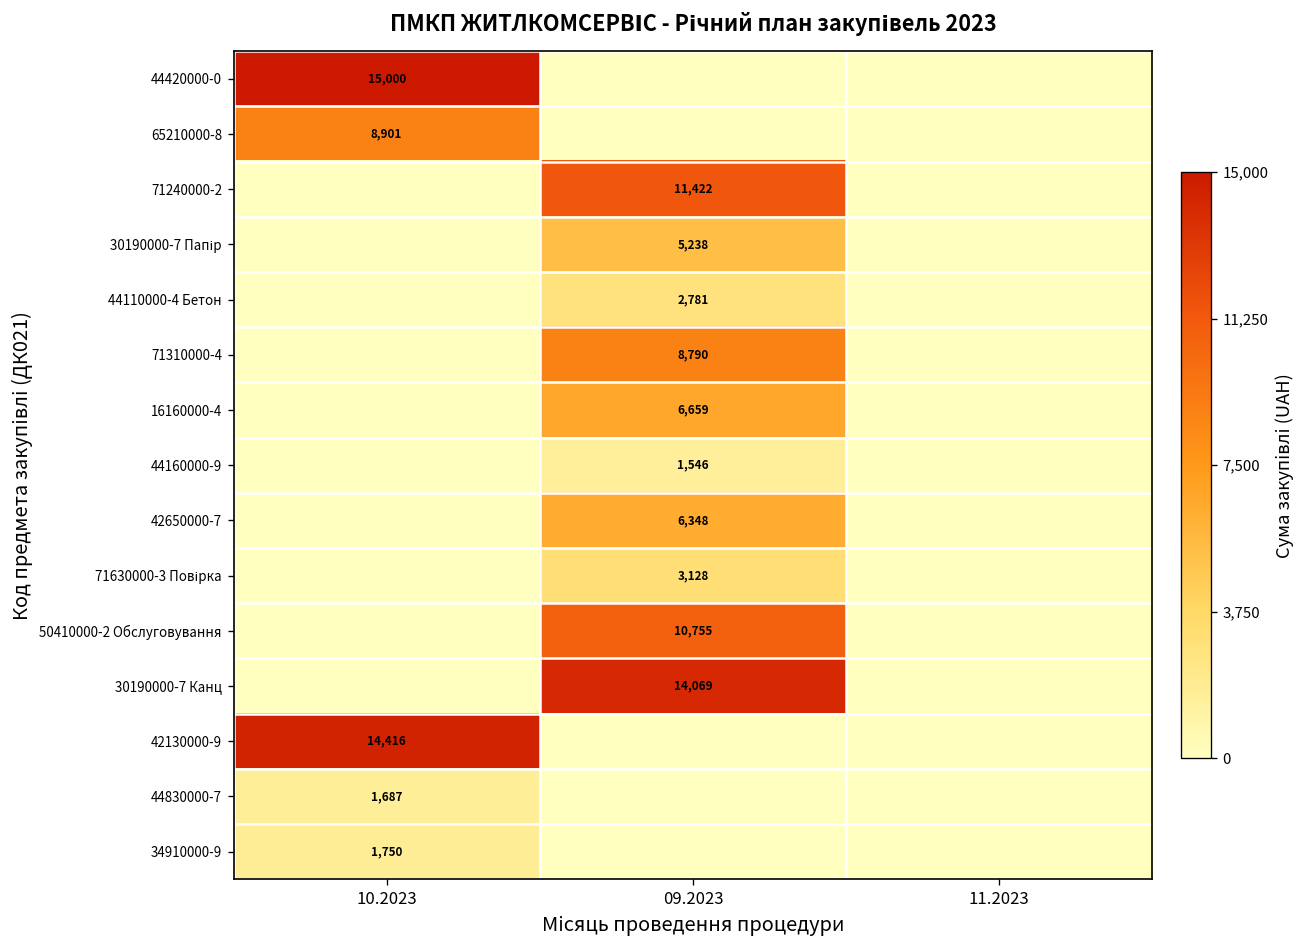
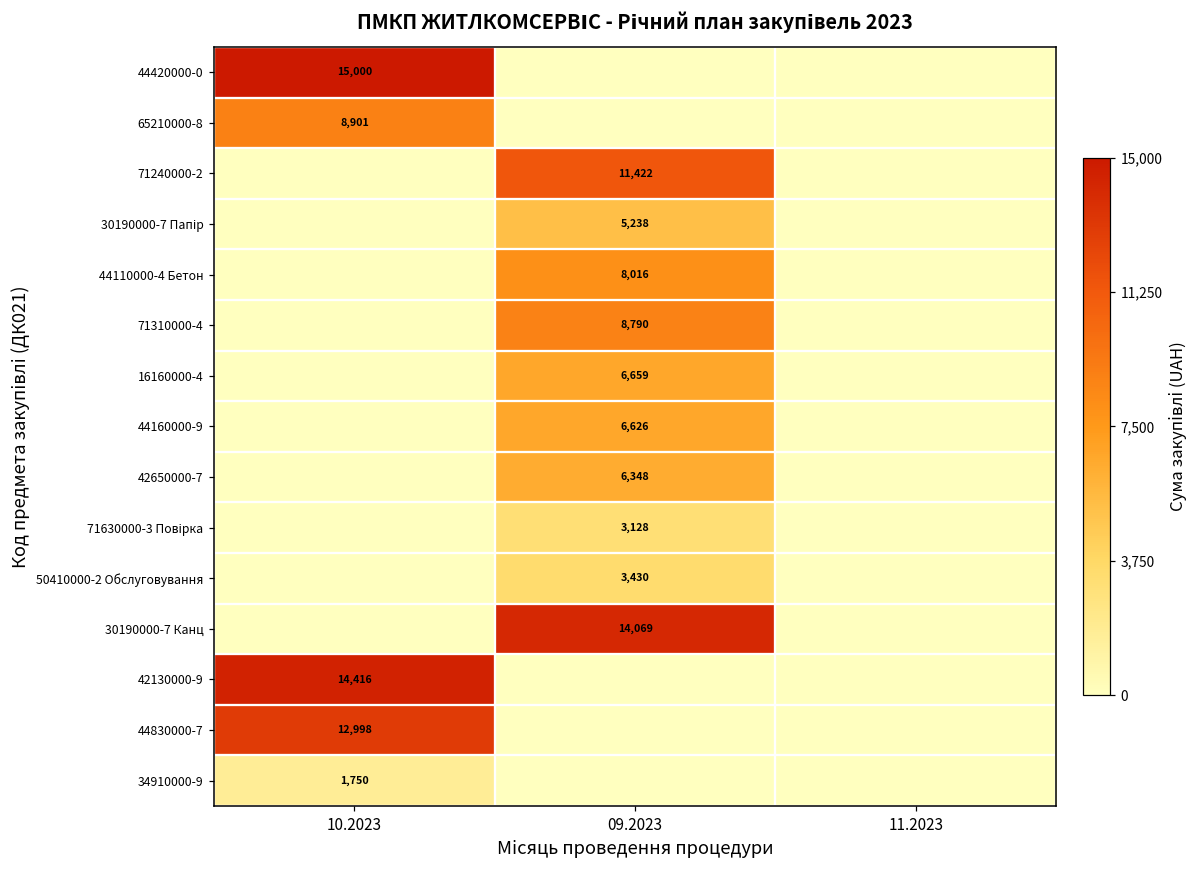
44110000-4 Бетон, 09.2023: 2,781 -> 8,016
44160000-9, 09.2023: 1,546 -> 6,626
50410000-2 Обслуговування, 09.2023: 10,755 -> 3,430
44830000-7, 10.2023: 1,687 -> 12,998
